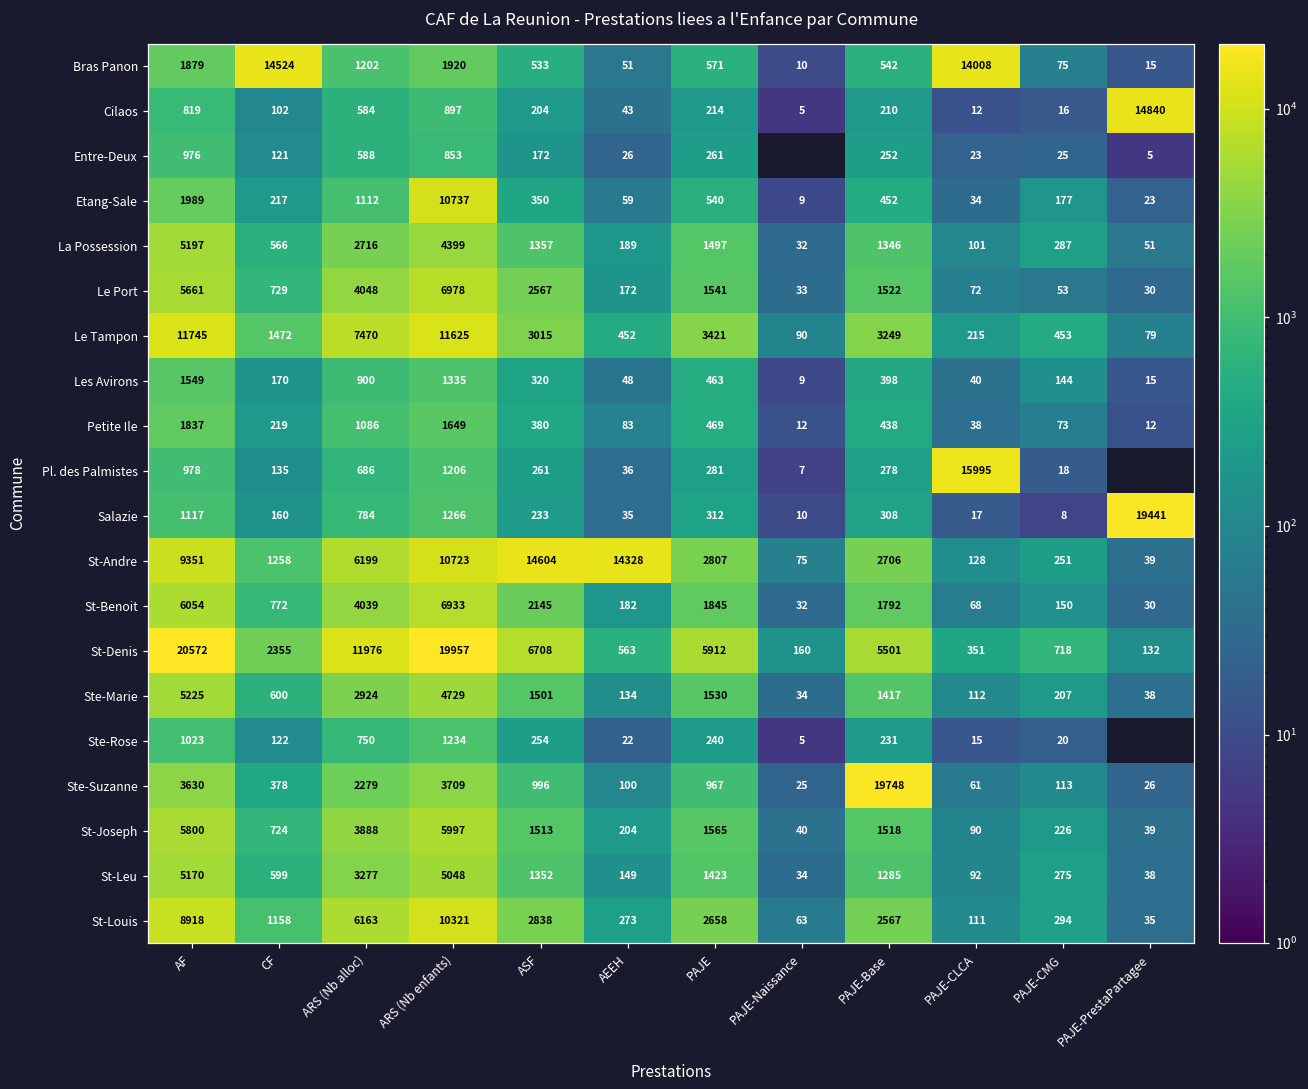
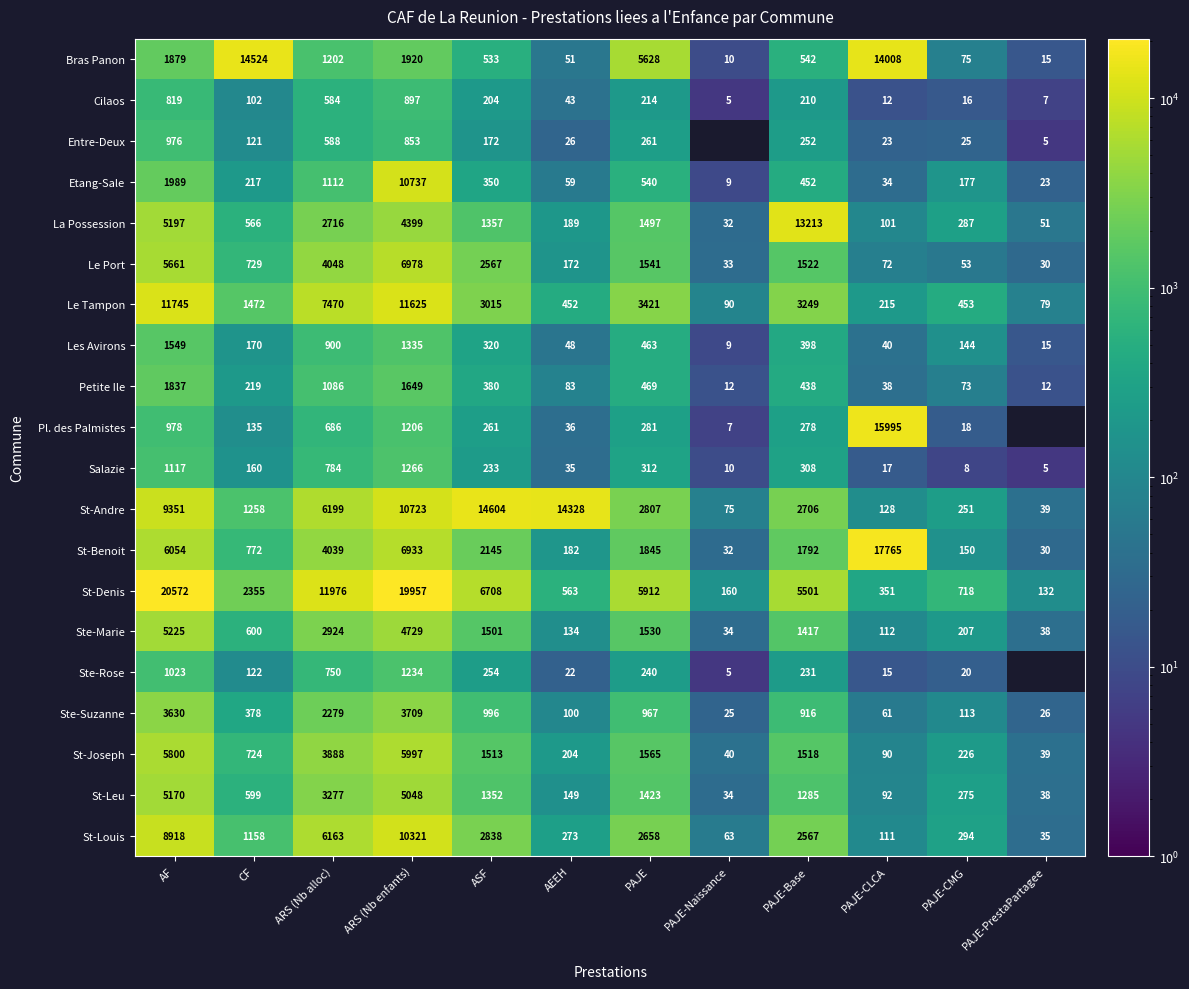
Bras Panon, PAJE: 571 -> 5628
Cilaos, PAJE-PrestaPartagee: 14840 -> 7
La Possession, PAJE-Base: 1346 -> 13213
Salazie, PAJE-PrestaPartagee: 19441 -> 5
St-Benoit, PAJE-CLCA: 68 -> 17765
Ste-Suzanne, PAJE-Base: 19748 -> 916
